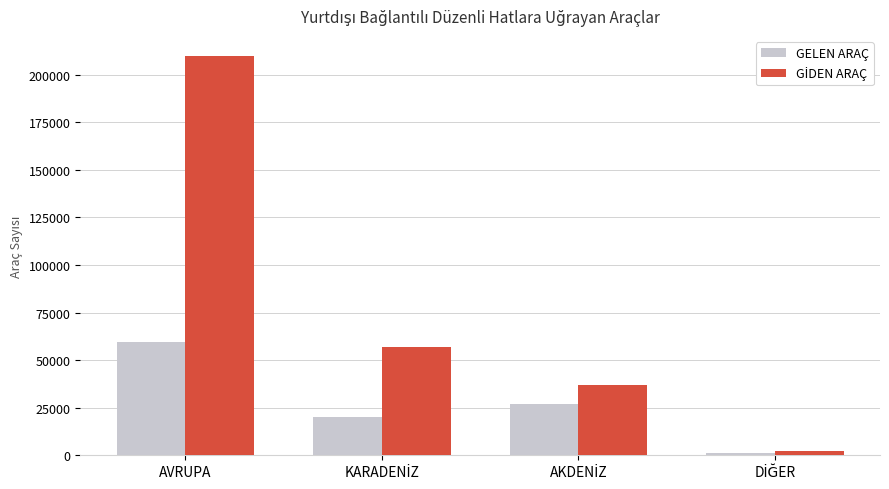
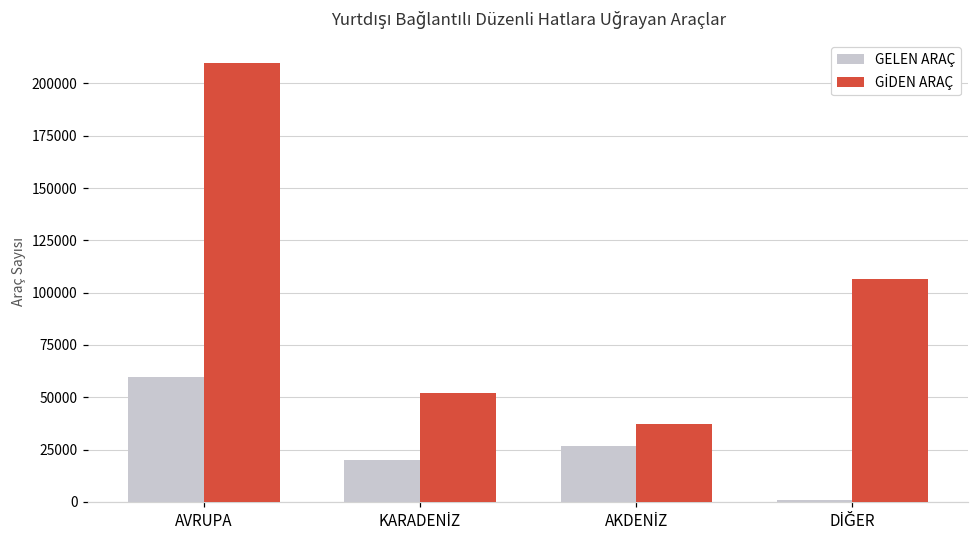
GİDEN ARAÇ, KARADENİZ: 57000 -> 52000
GİDEN ARAÇ, DİĞER: 2000 -> 107000
